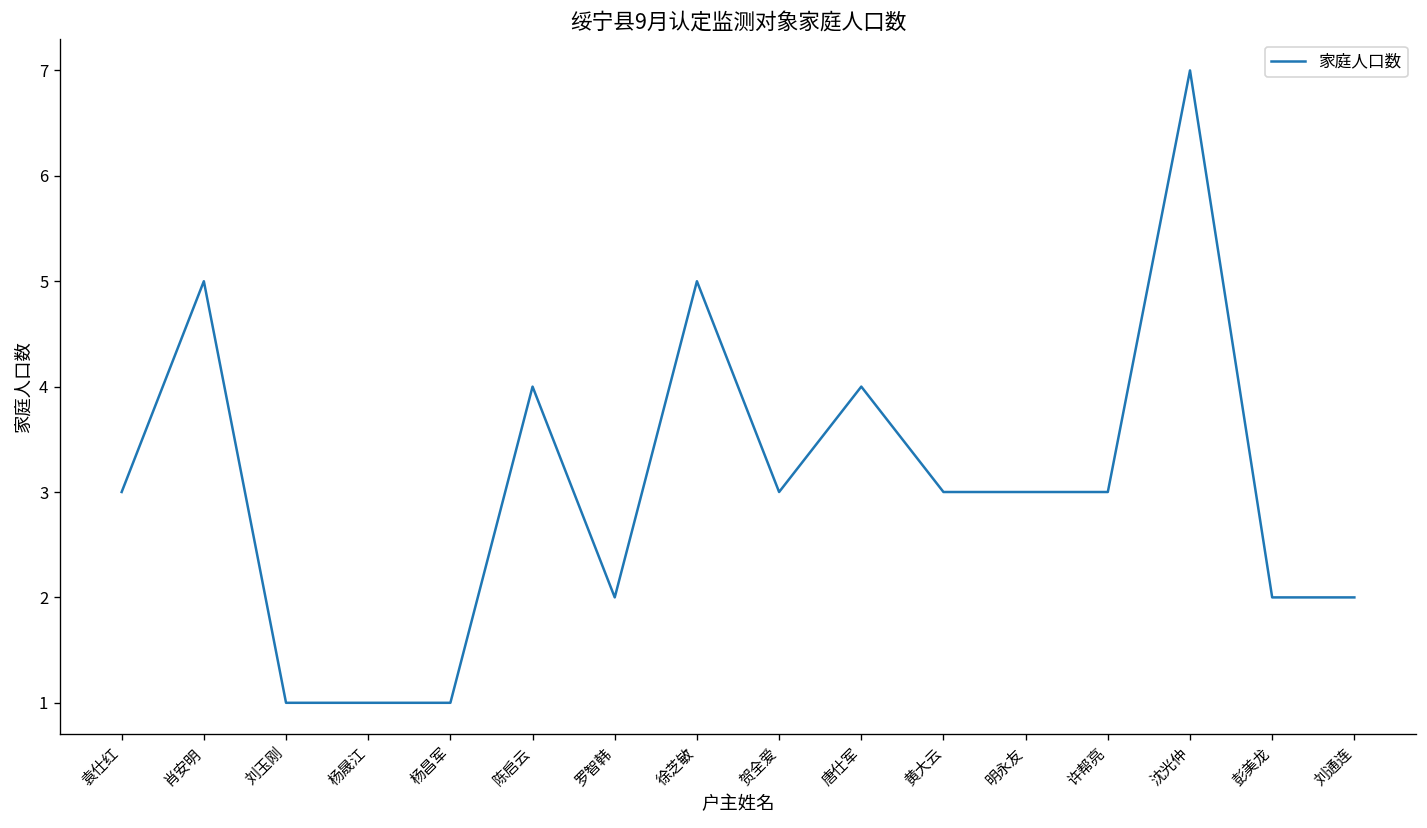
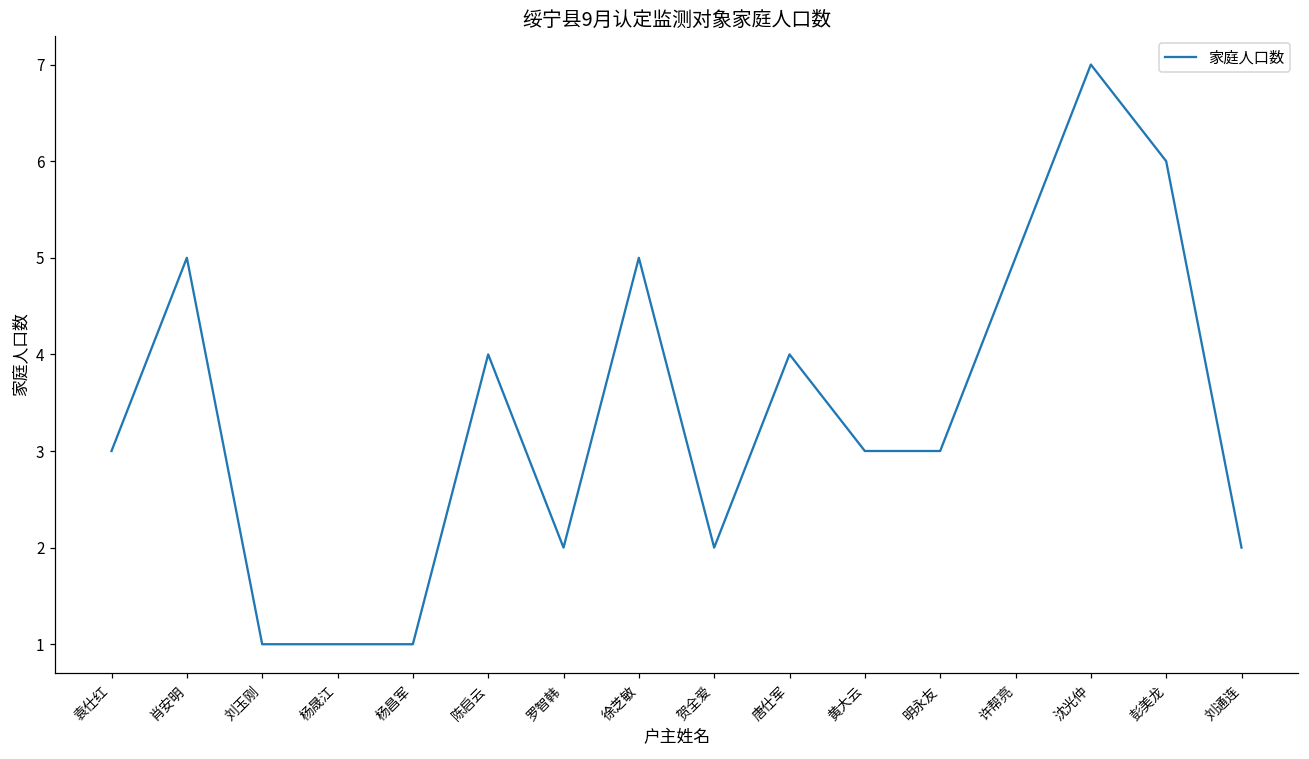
贺全爱: 3 -> 2
许帮亮: 3 -> 5
彭美龙: 2 -> 6
